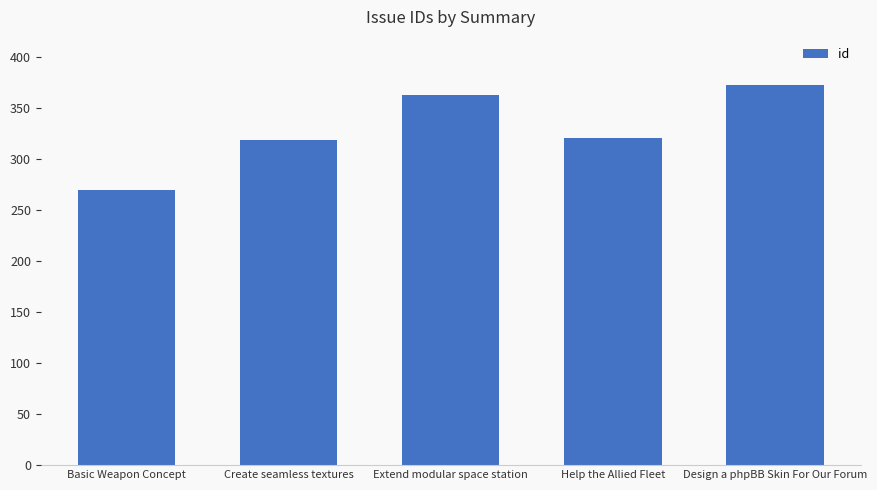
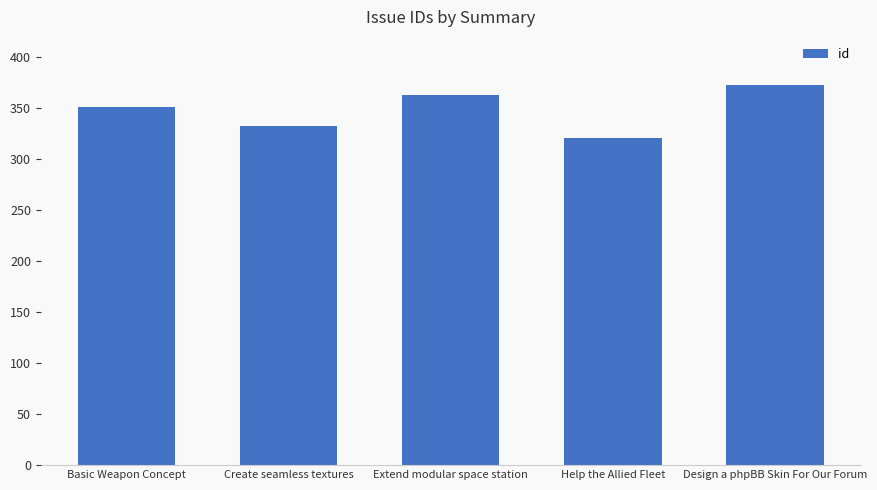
Basic Weapon Concept: 270 -> 351
Create seamless textures: 319 -> 333
